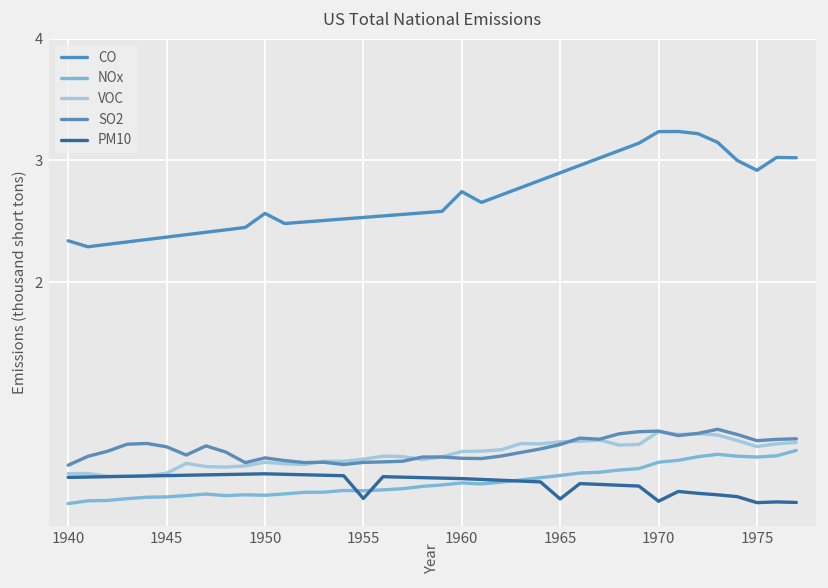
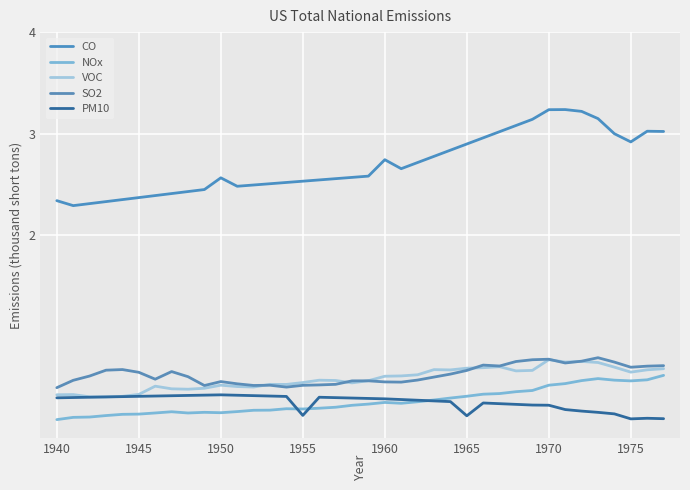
PM10, 1970: 0.20 -> 0.33
